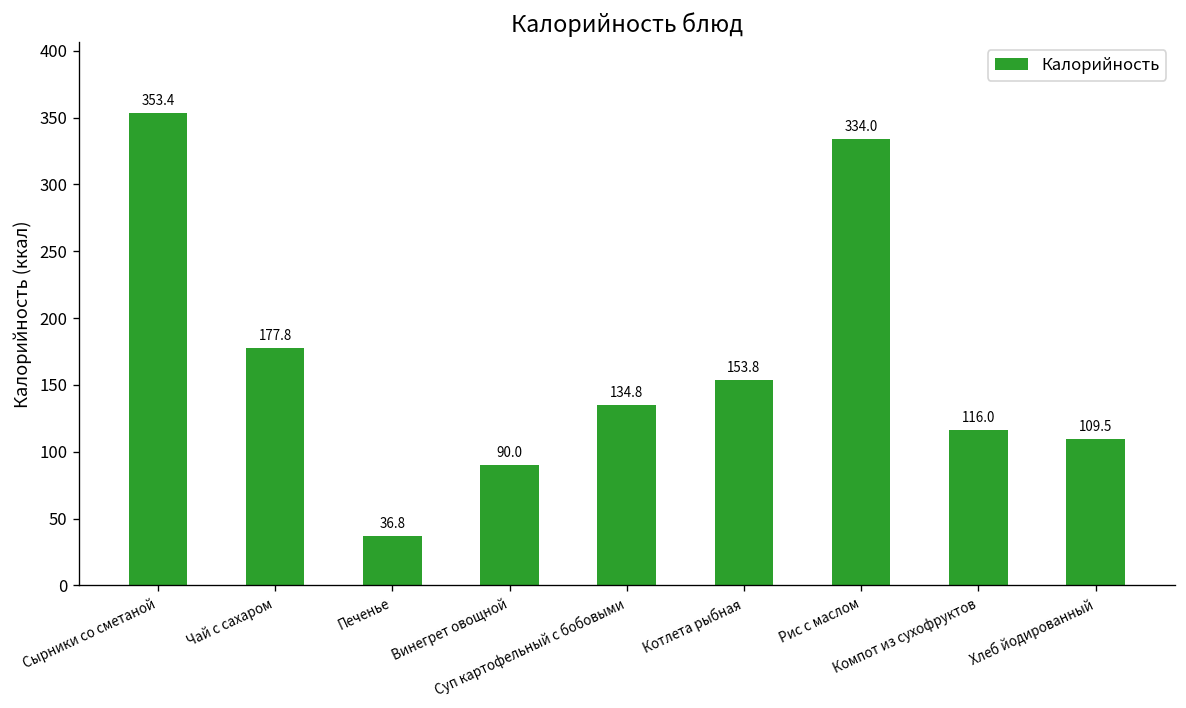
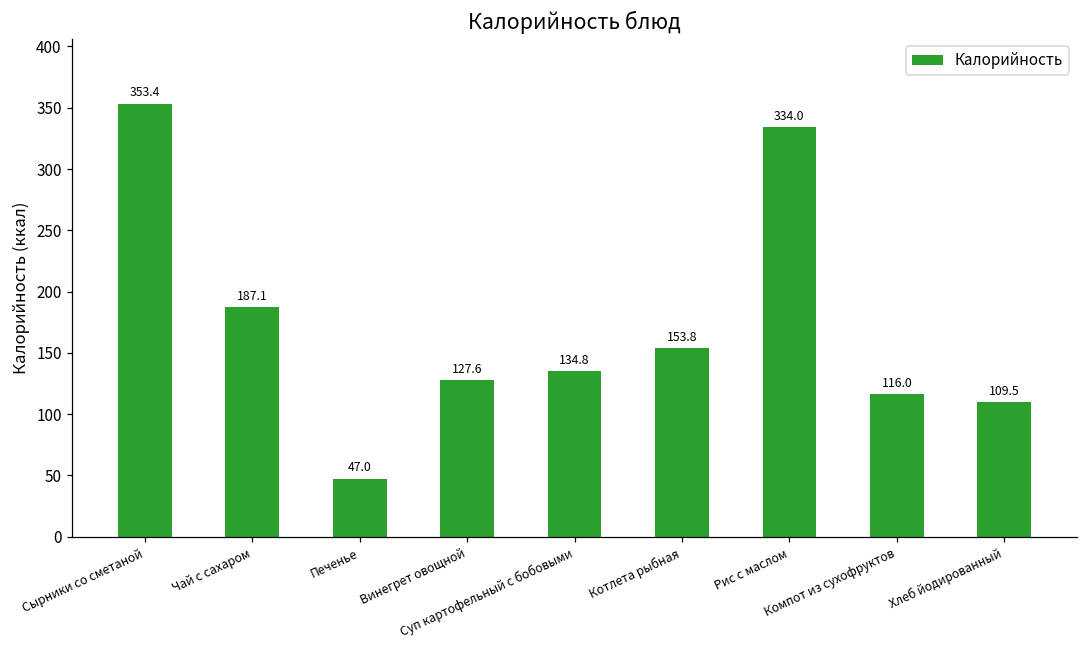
Чай с сахаром: 177.8 -> 187.1
Печенье: 36.8 -> 47.0
Винегрет овощной: 90.0 -> 127.6
